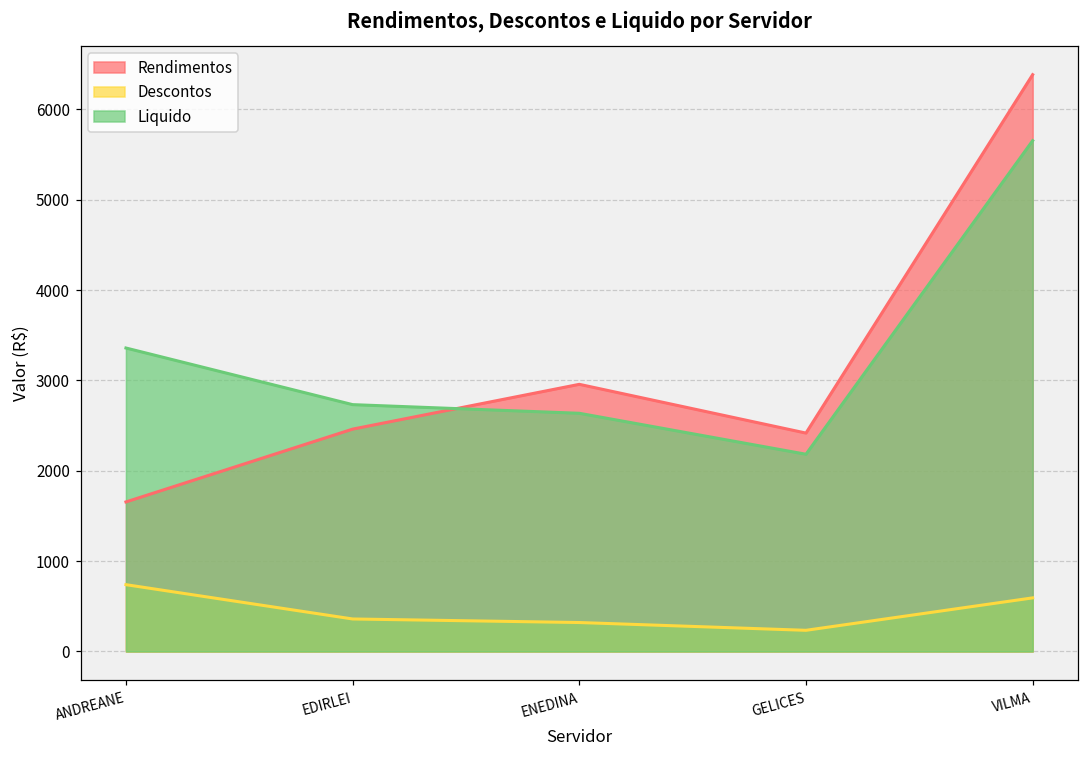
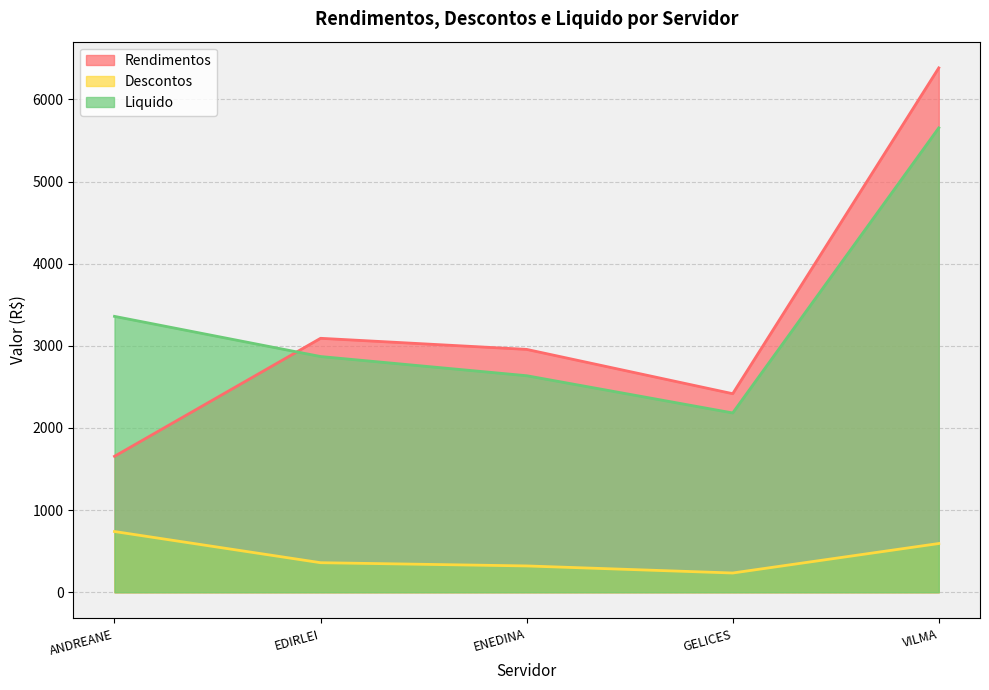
Rendimentos, EDIRLEI: 2500 -> 3100
Liquido, EDIRLEI: 2700 -> 2900
